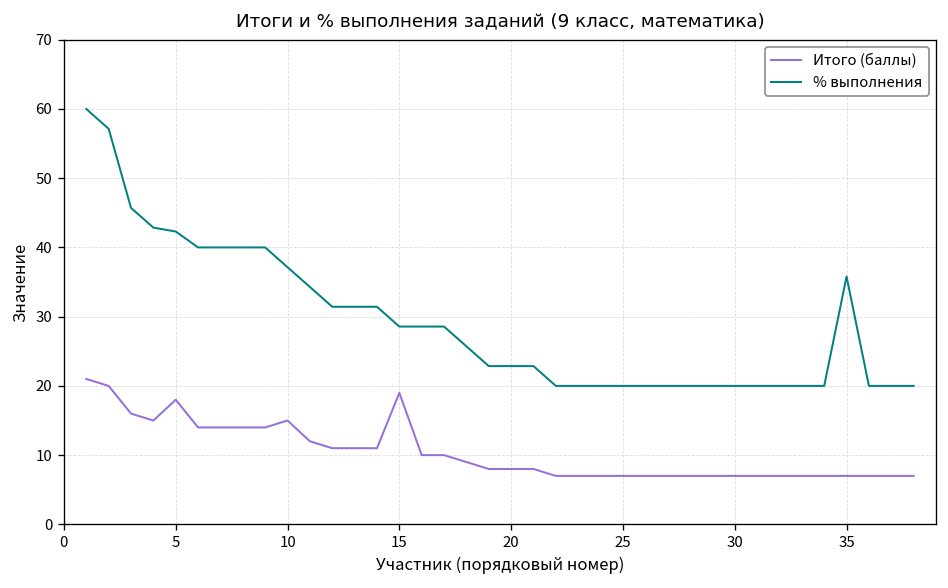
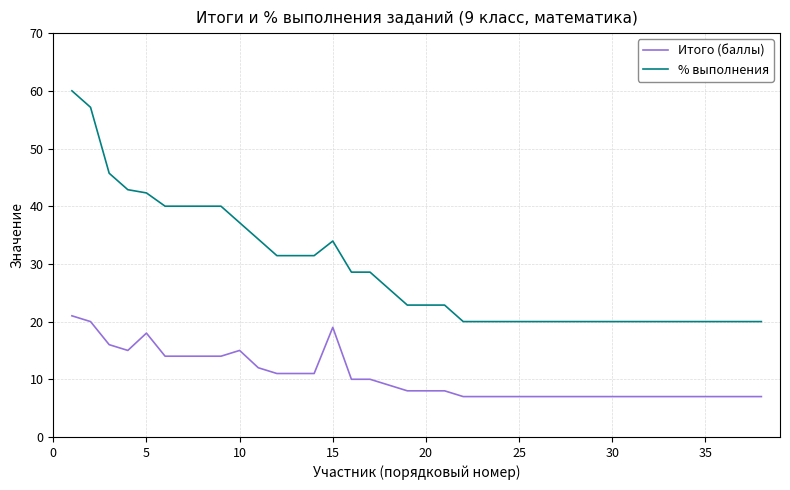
% выполнения, 15: 29 -> 34
% выполнения, 35: 36 -> 20
